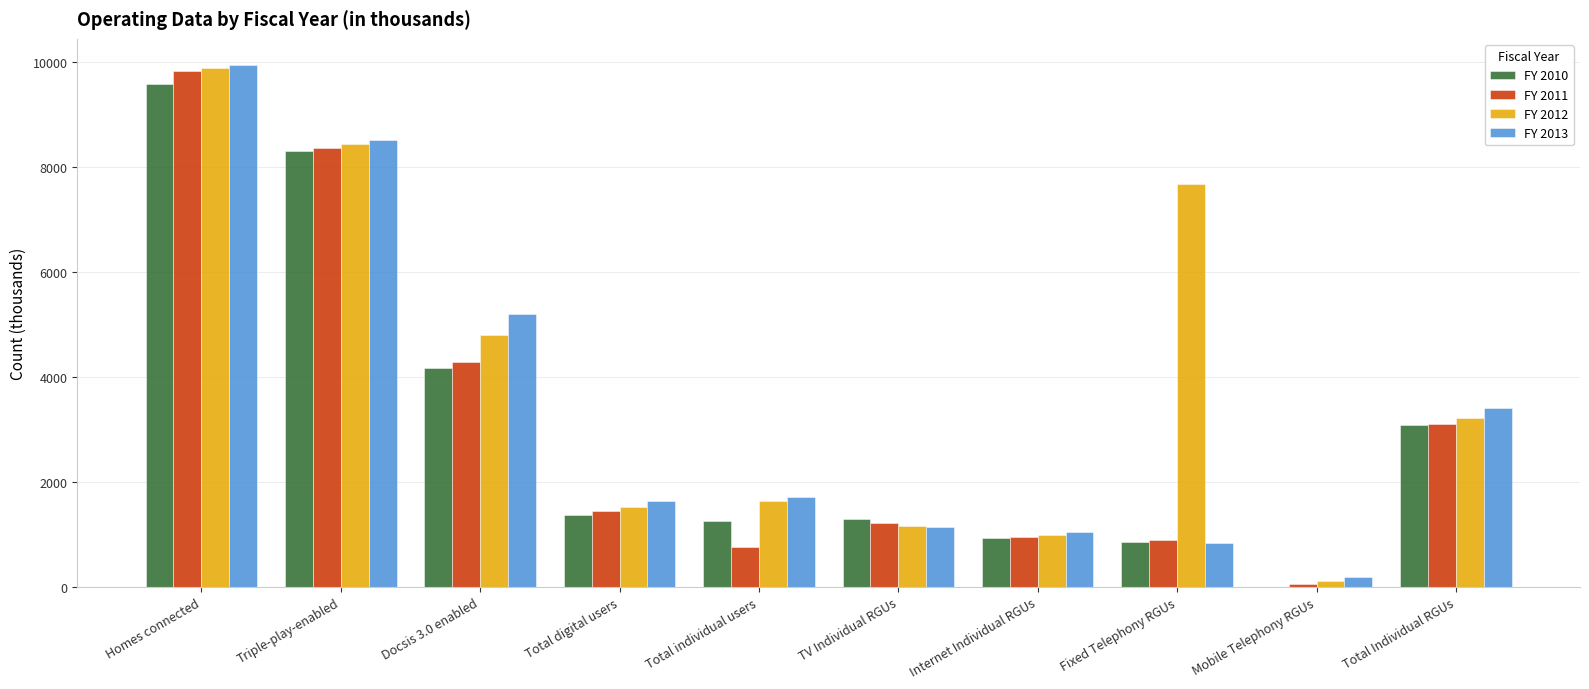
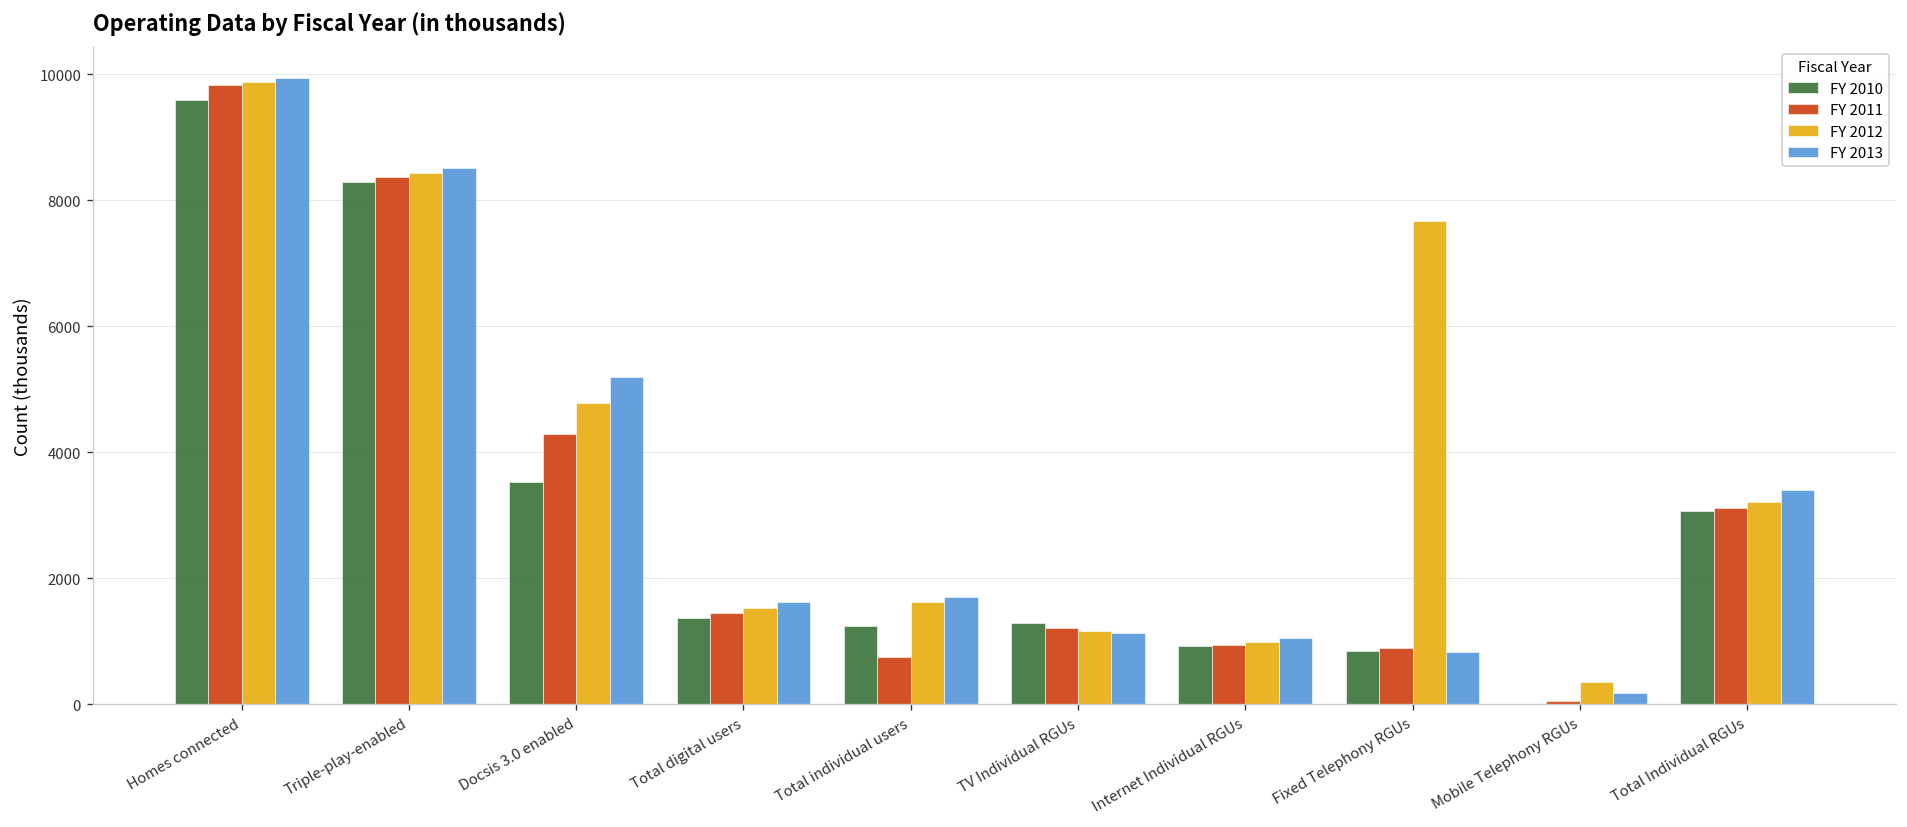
FY 2010, Docsis 3.0 enabled: 4200 -> 3500
FY 2012, Mobile Telephony RGUs: 100 -> 400
